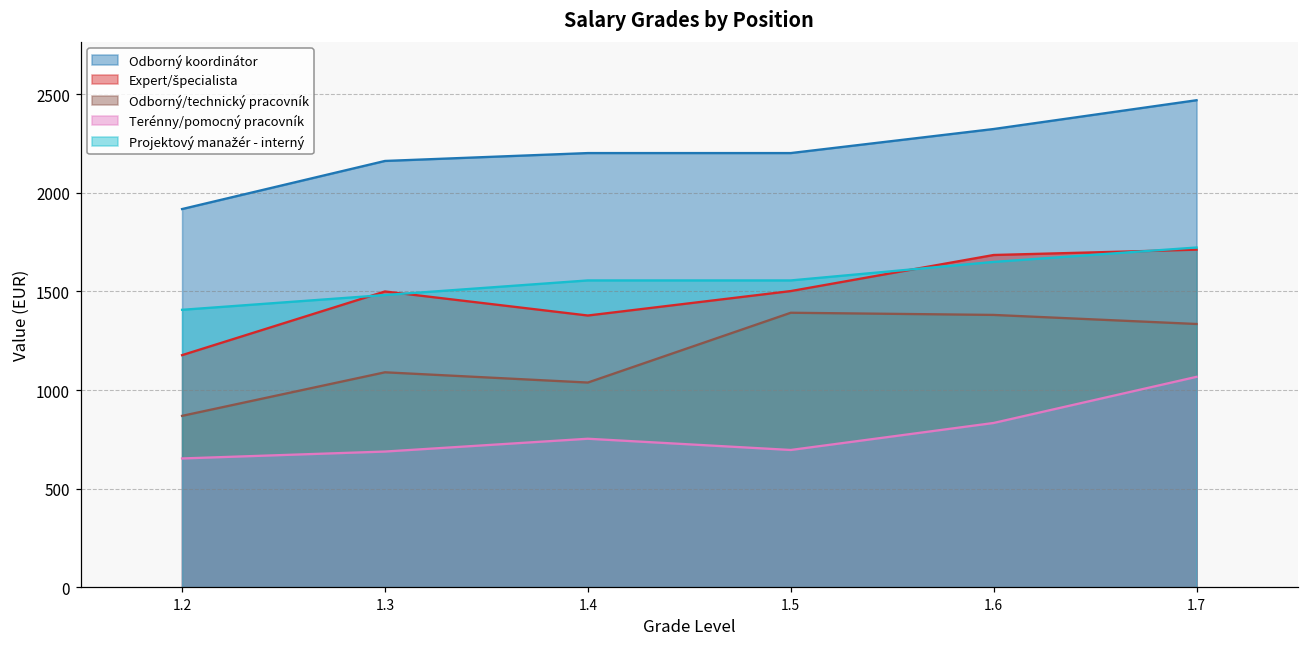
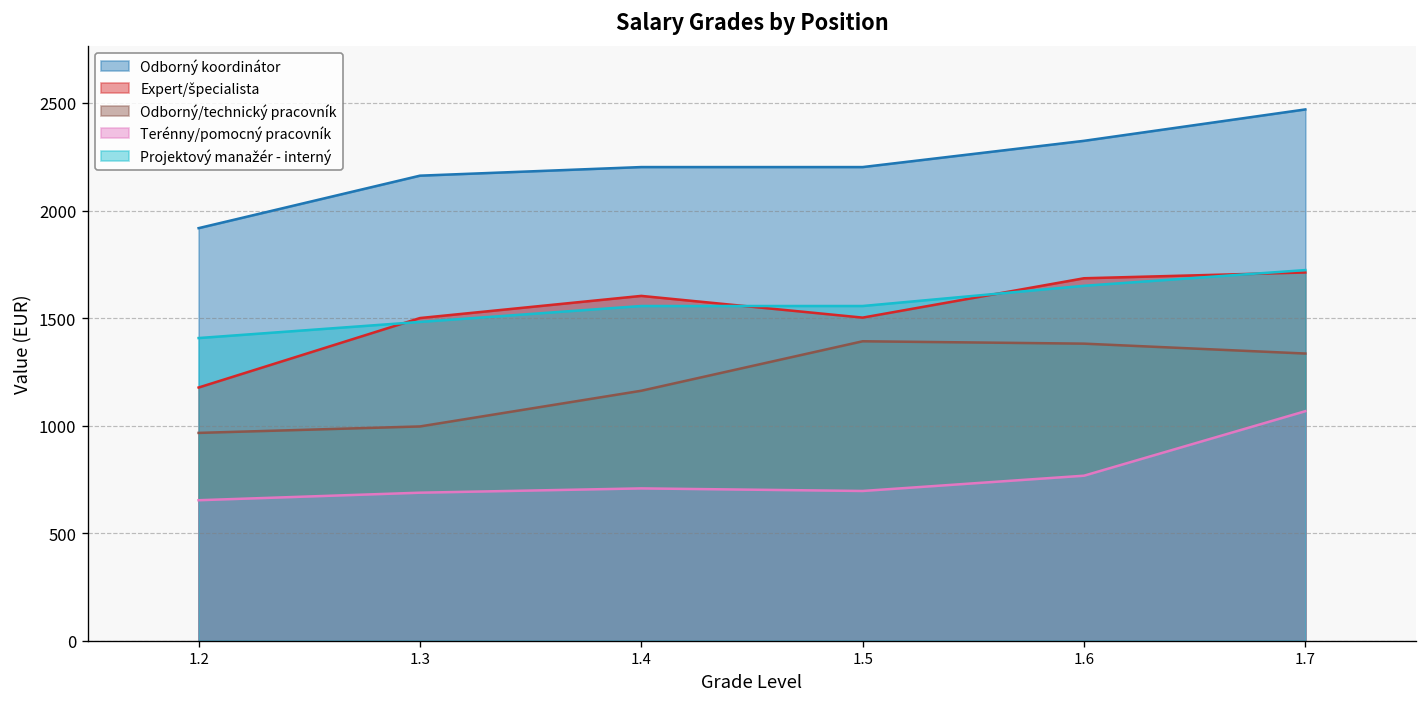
Odborný/technický pracovník, 1.2: 870 -> 970
Odborný/technický pracovník, 1.3: 1090 -> 1000
Expert/špecialista, 1.4: 1380 -> 1600
Odborný/technický pracovník, 1.4: 1040 -> 1160
Terénny/pomocný pracovník, 1.4: 750 -> 710
Terénny/pomocný pracovník, 1.6: 830 -> 770
